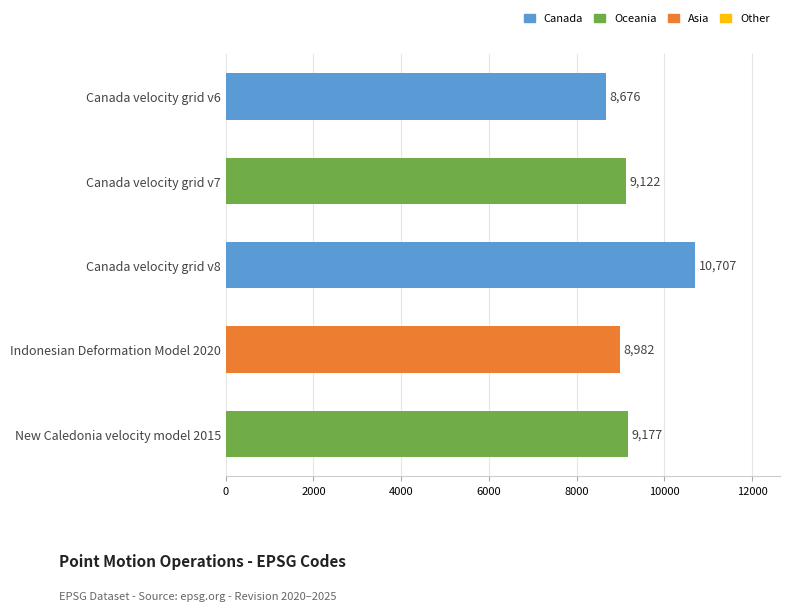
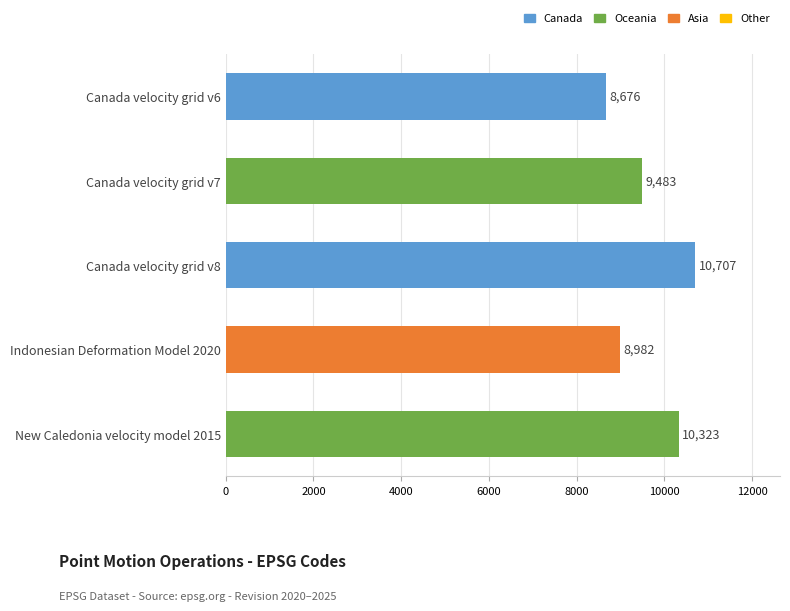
Canada velocity grid v7: 9,122 -> 9,483
New Caledonia velocity model 2015: 9,177 -> 10,323
